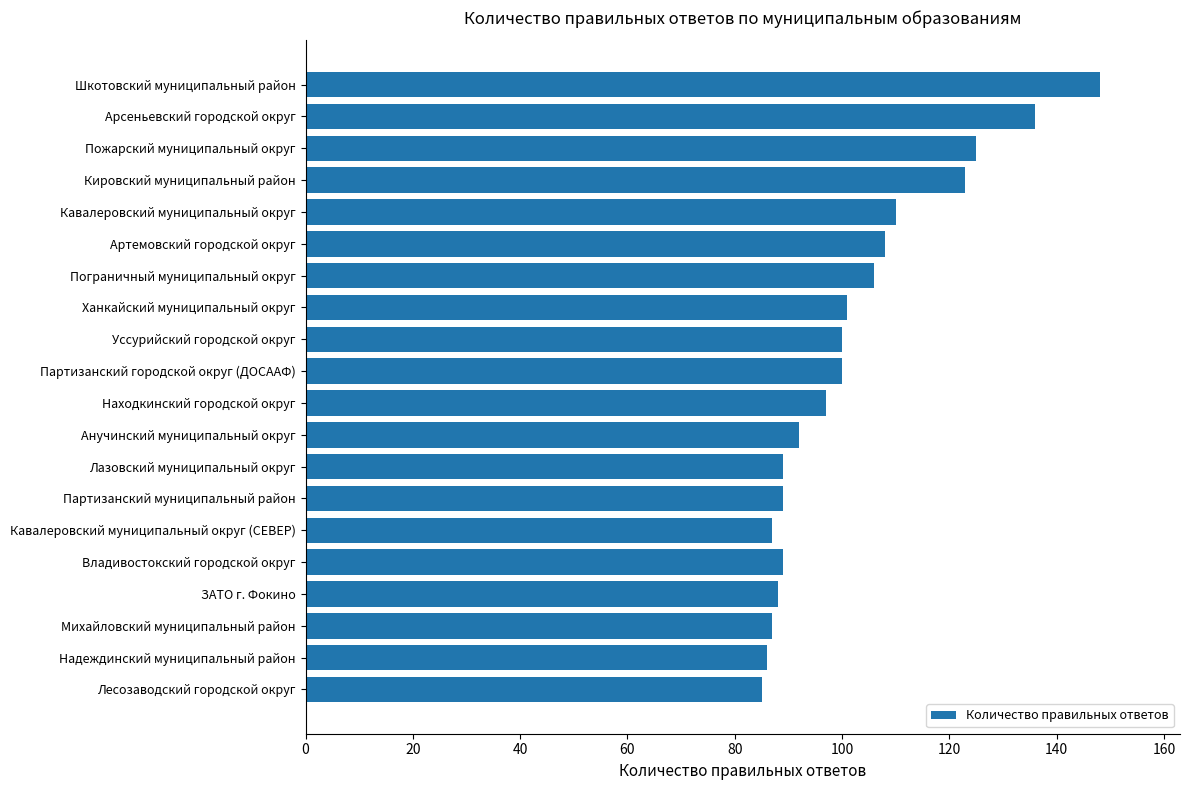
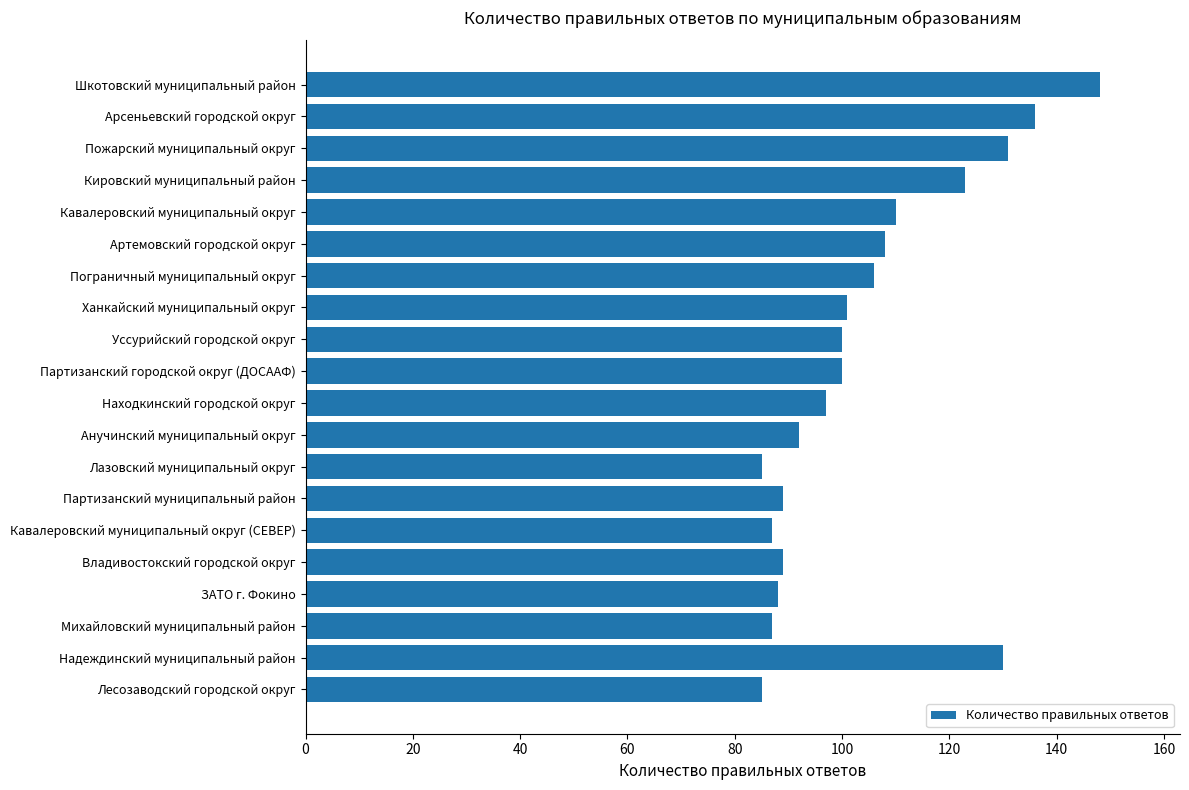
Пожарский муниципальный округ: 125 -> 131
Лазовский муниципальный округ: 89 -> 85
Надеждинский муниципальный район: 86 -> 130
